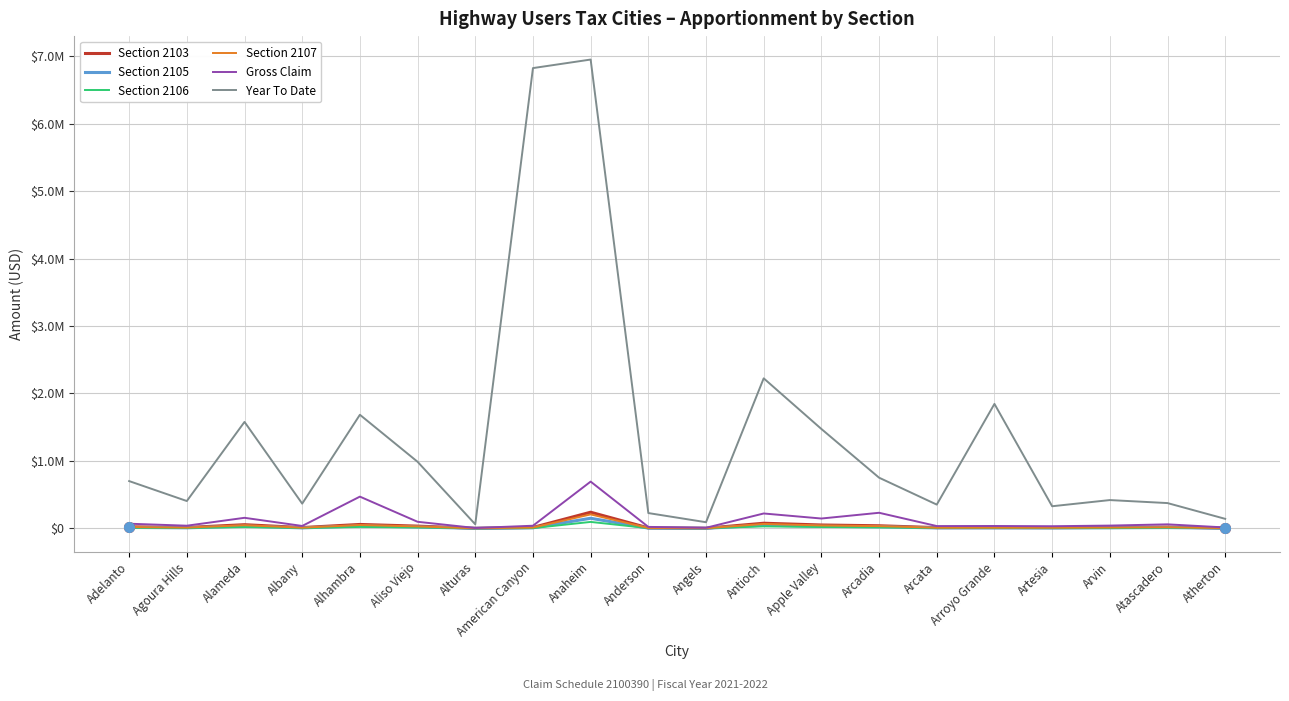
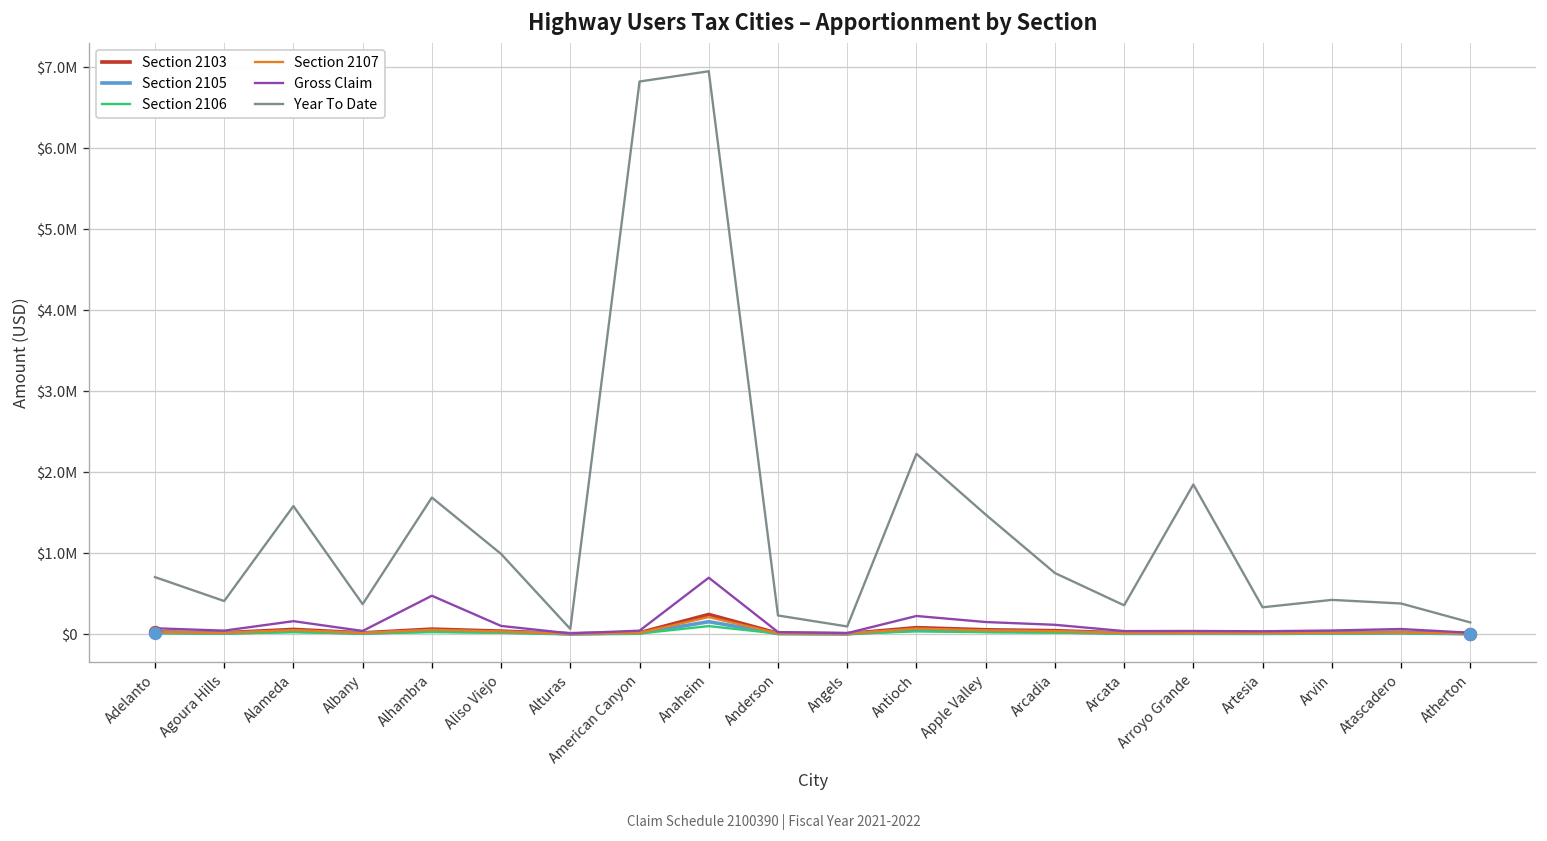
Gross Claim, Arcadia: $200000 -> $100000
